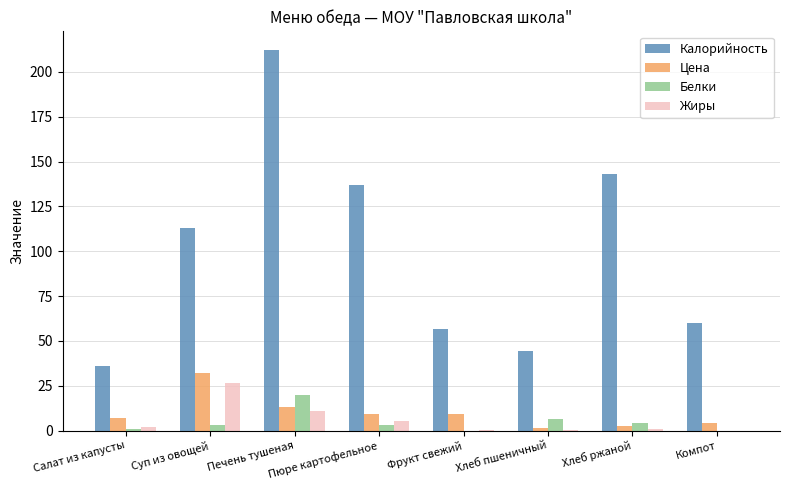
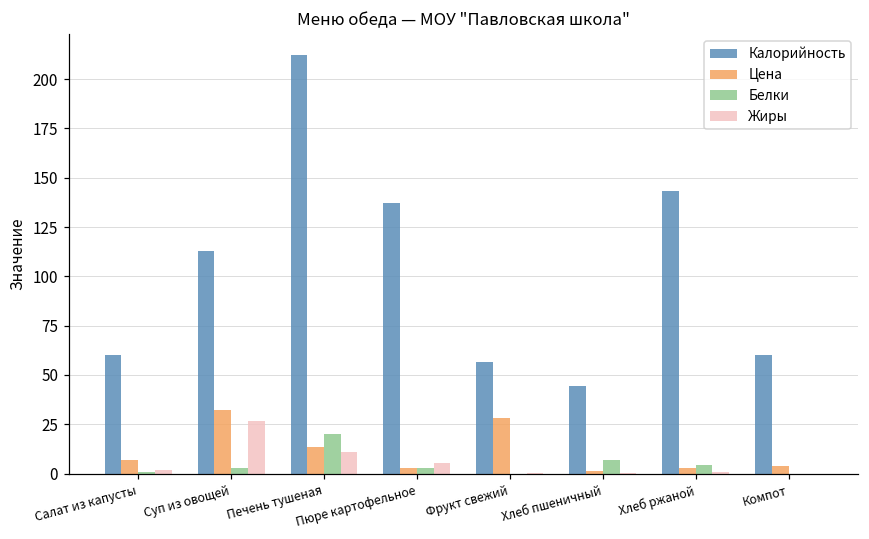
Калорийность, Салат из капусты: 36 -> 60
Цена, Пюре картофельное: 9 -> 3
Цена, Фрукт свежий: 9 -> 28
